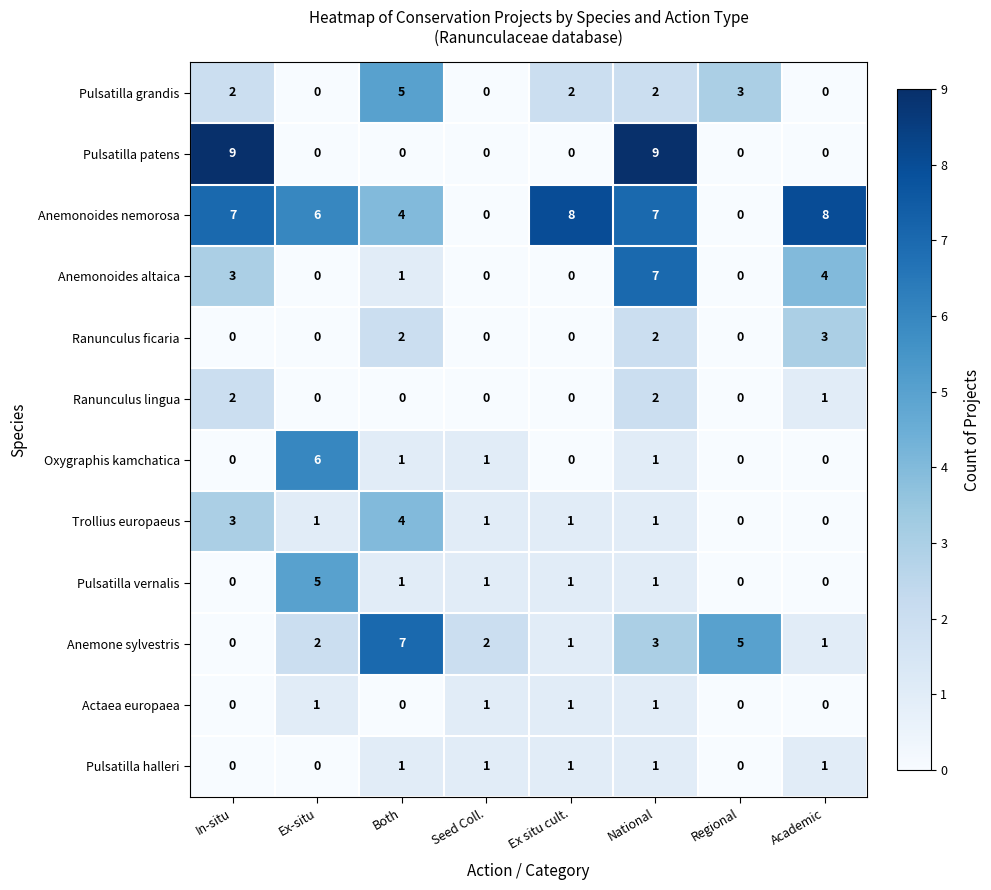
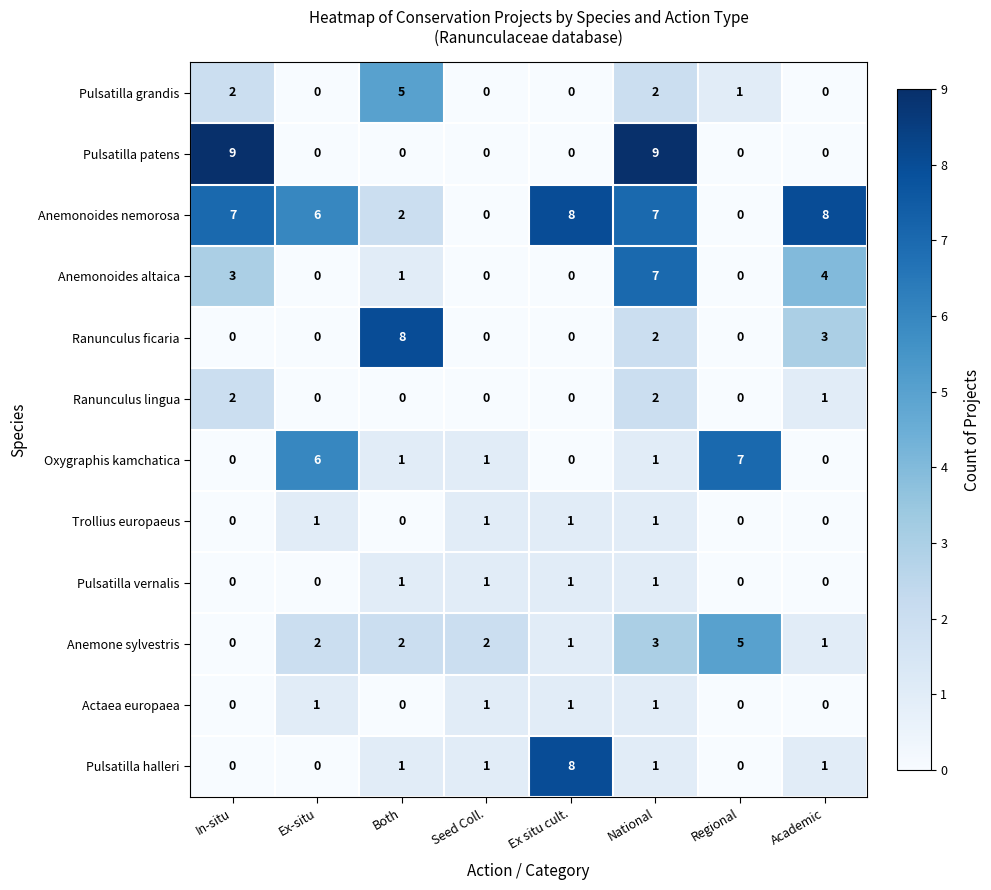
Pulsatilla grandis, Ex situ cult.: 2 -> 0
Pulsatilla grandis, Regional: 3 -> 1
Anemonoides nemorosa, Both: 4 -> 2
Ranunculus ficaria, Both: 2 -> 8
Oxygraphis kamchatica, Regional: 0 -> 7
Trollius europaeus, In-situ: 3 -> 0
Trollius europaeus, Both: 4 -> 0
Pulsatilla vernalis, Ex-situ: 5 -> 0
Anemone sylvestris, Both: 7 -> 2
Pulsatilla halleri, Ex situ cult.: 1 -> 8
